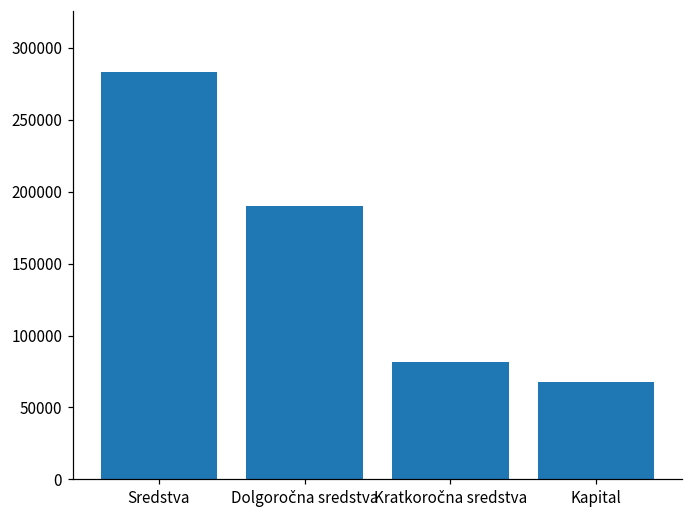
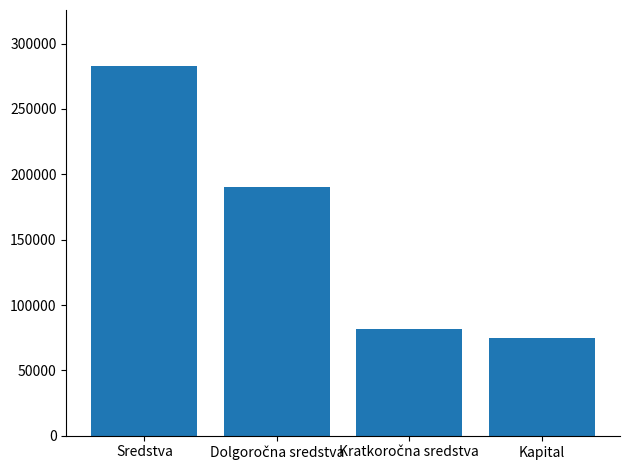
Kapital: 68000 -> 75000
